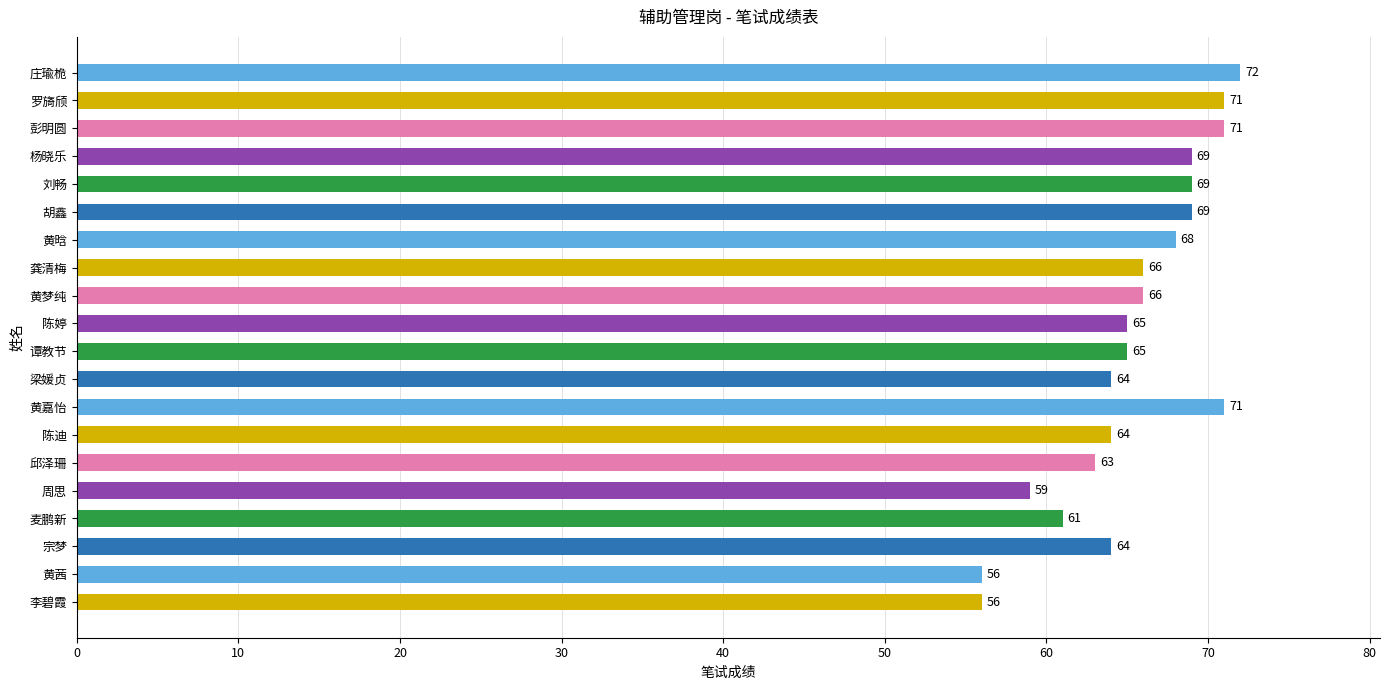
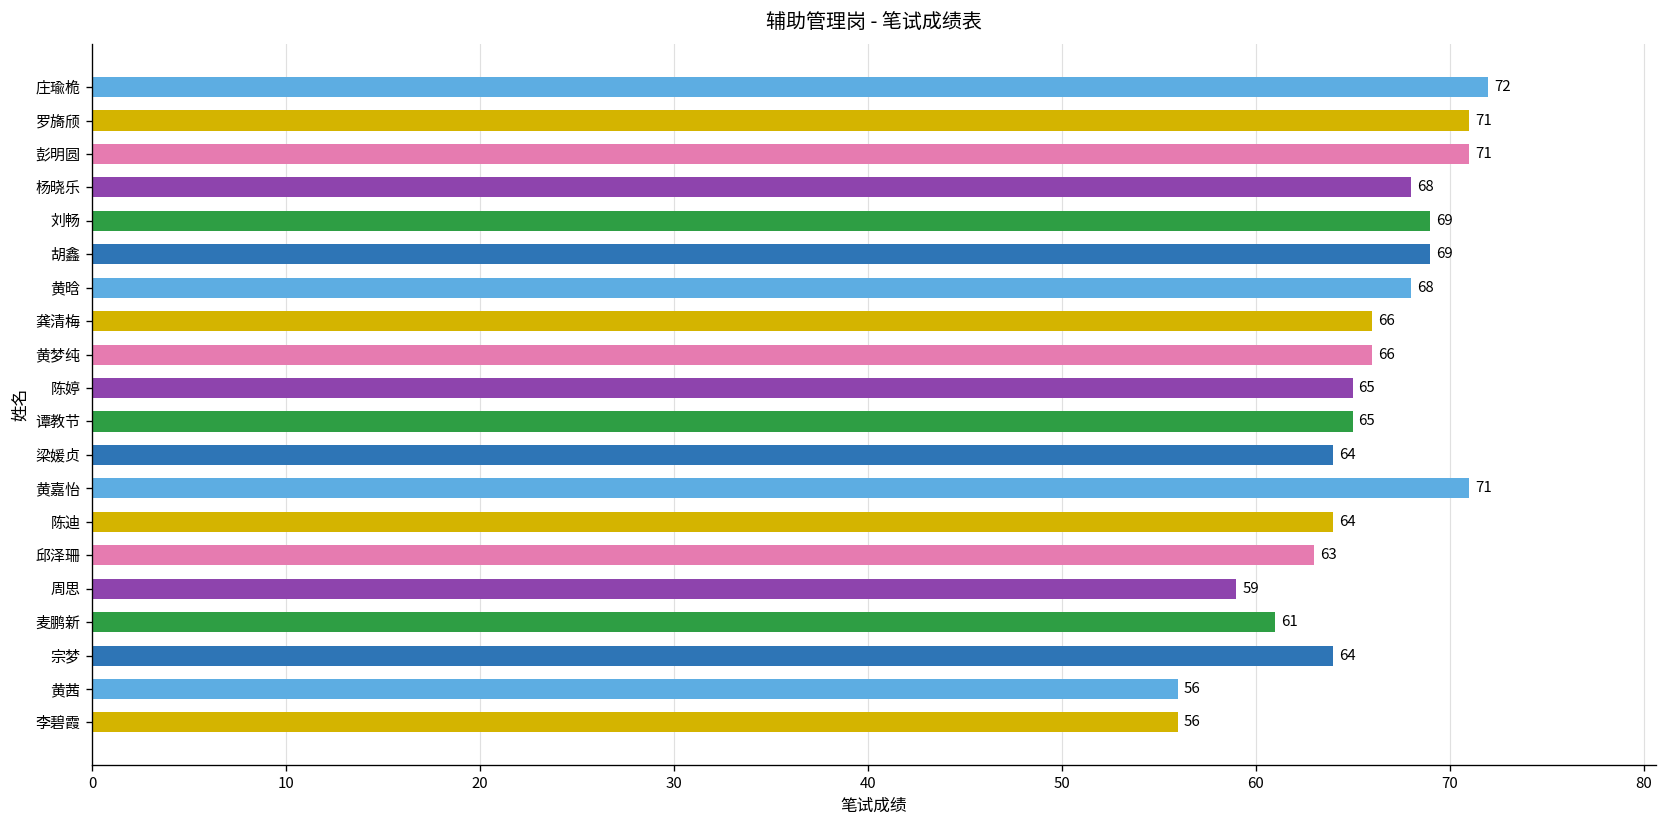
杨晓乐: 69 -> 68
